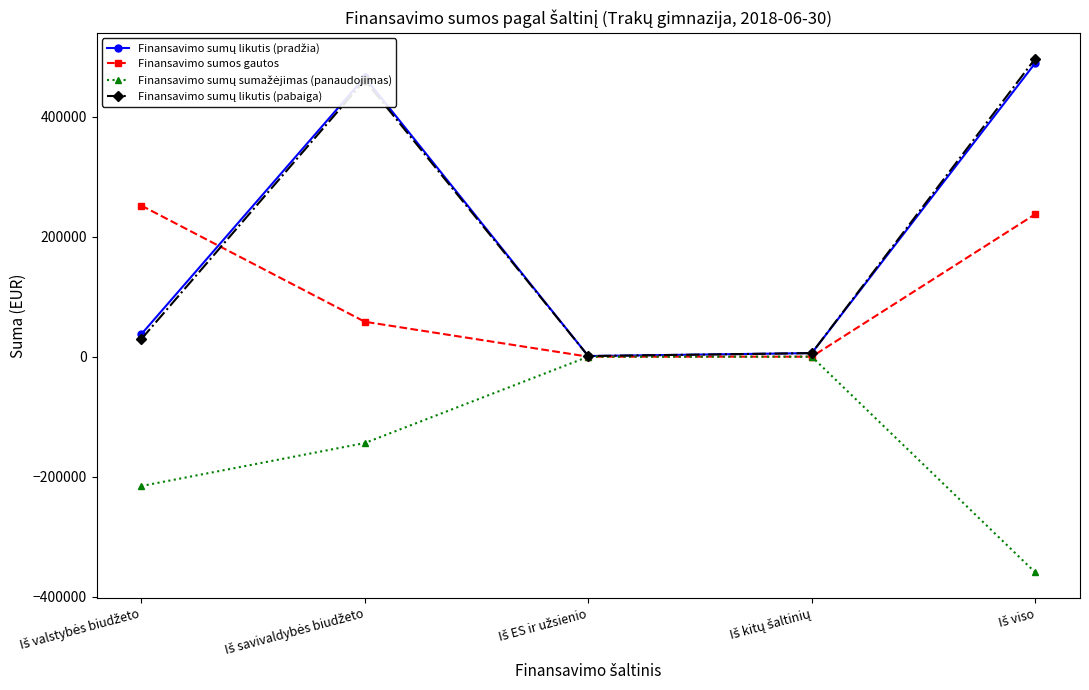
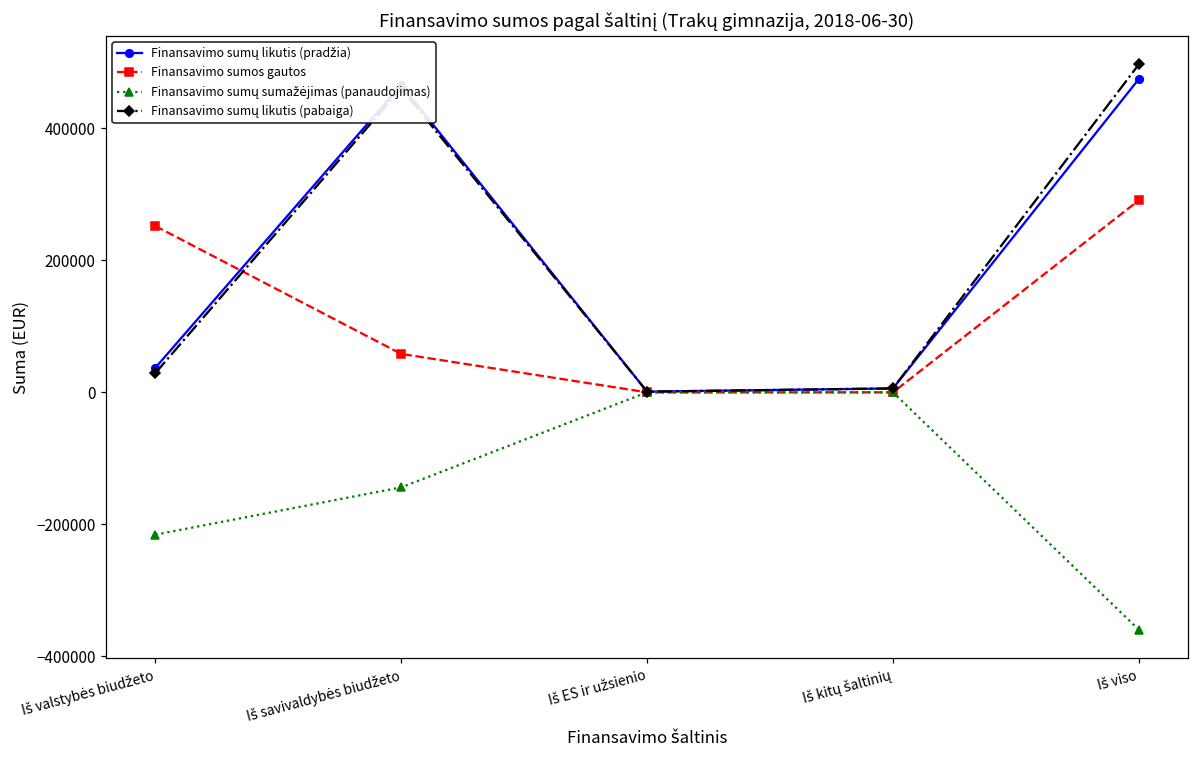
Finansavimo sumų likutis (pradžia), Iš viso: 490000 -> 470000
Finansavimo sumos gautos, Iš viso: 240000 -> 290000
